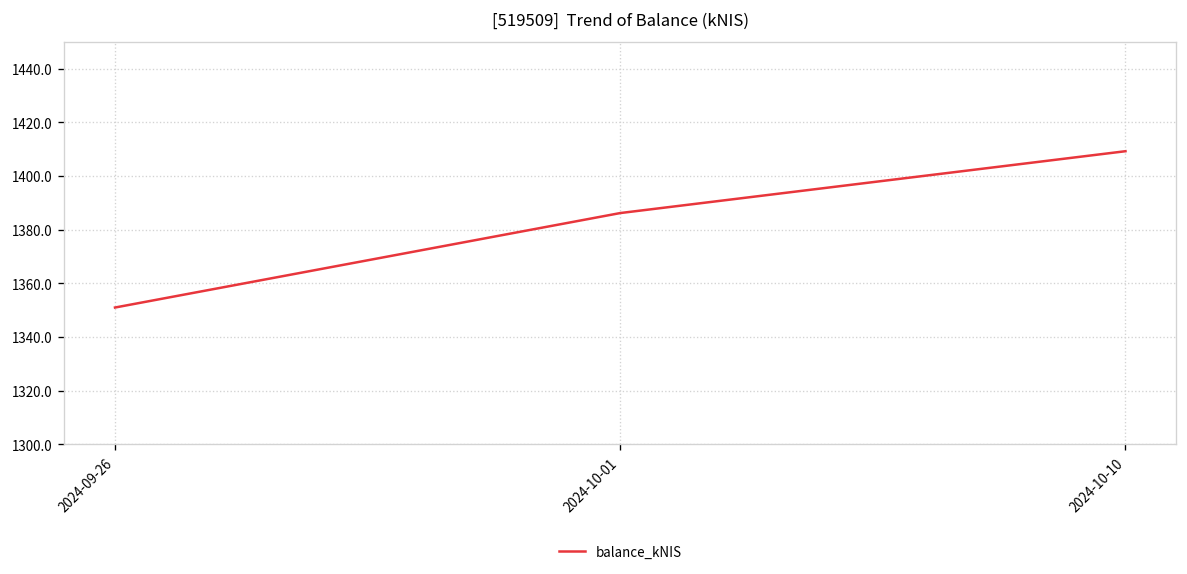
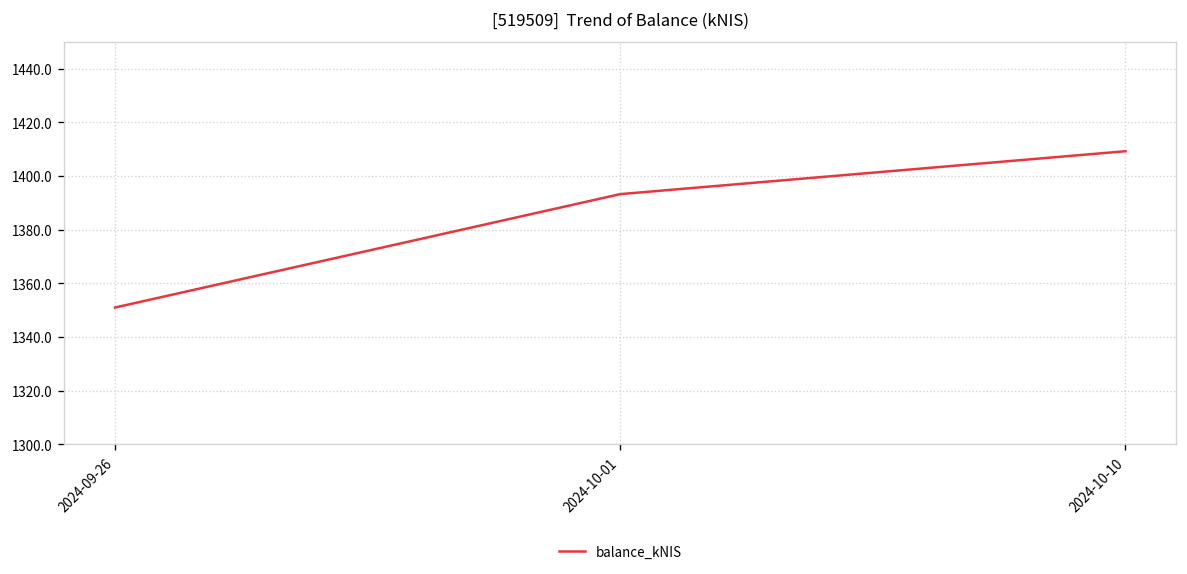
2024-10-01: 1386 -> 1393
